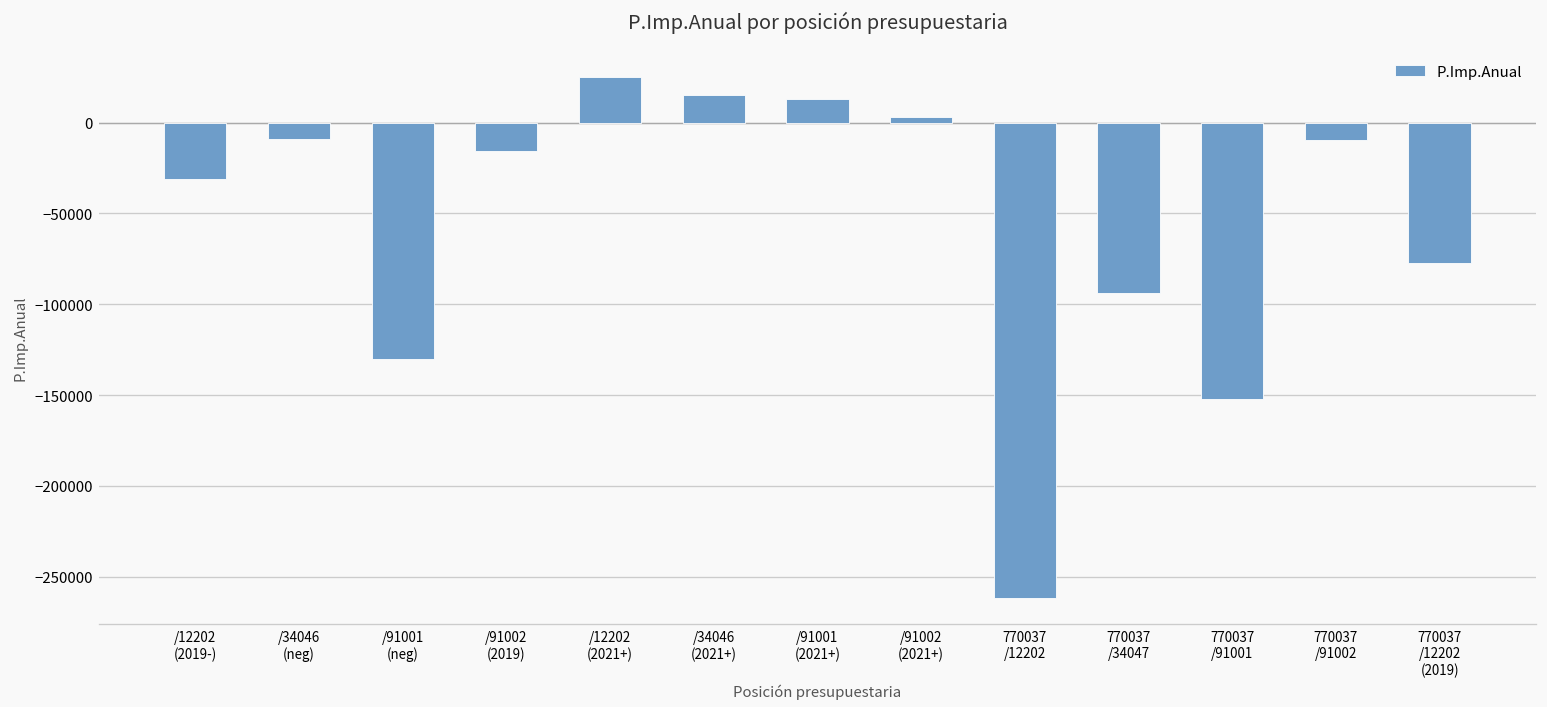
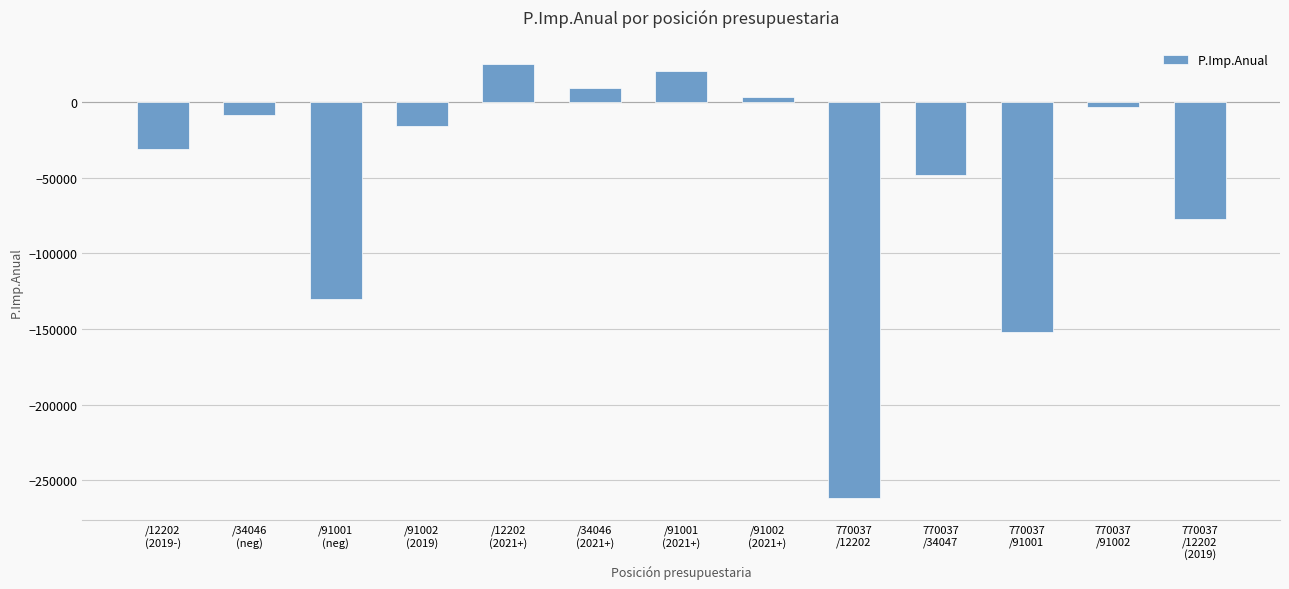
/34046 (2021+): 15000 -> 9000
/91001 (2021+): 13000 -> 20000
770037 /34047: -94000 -> -49000
770037 /91002: -10000 -> -4000
